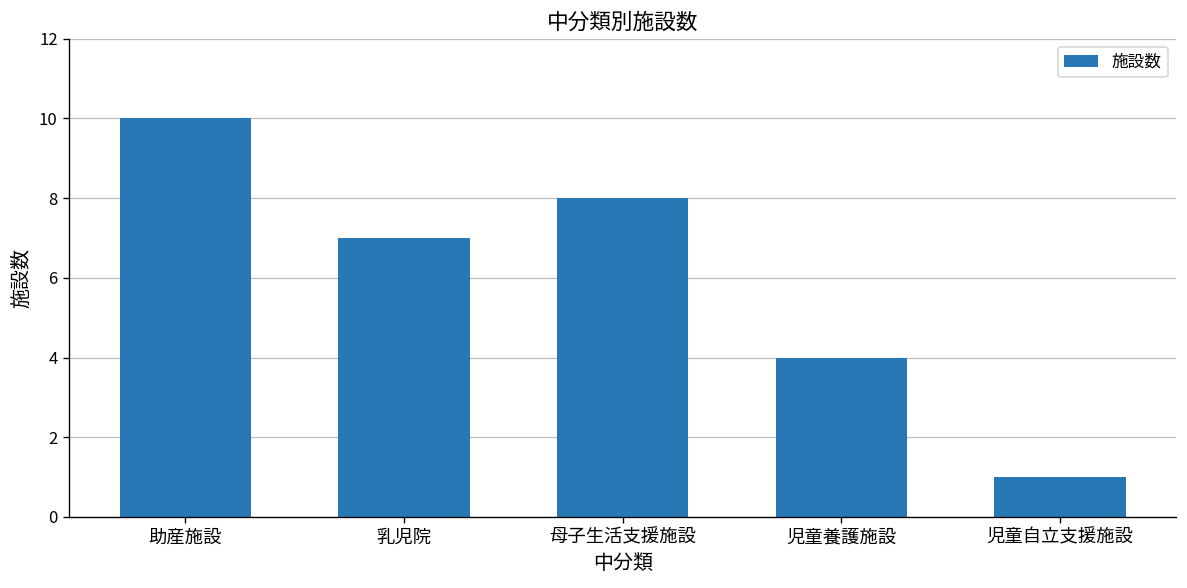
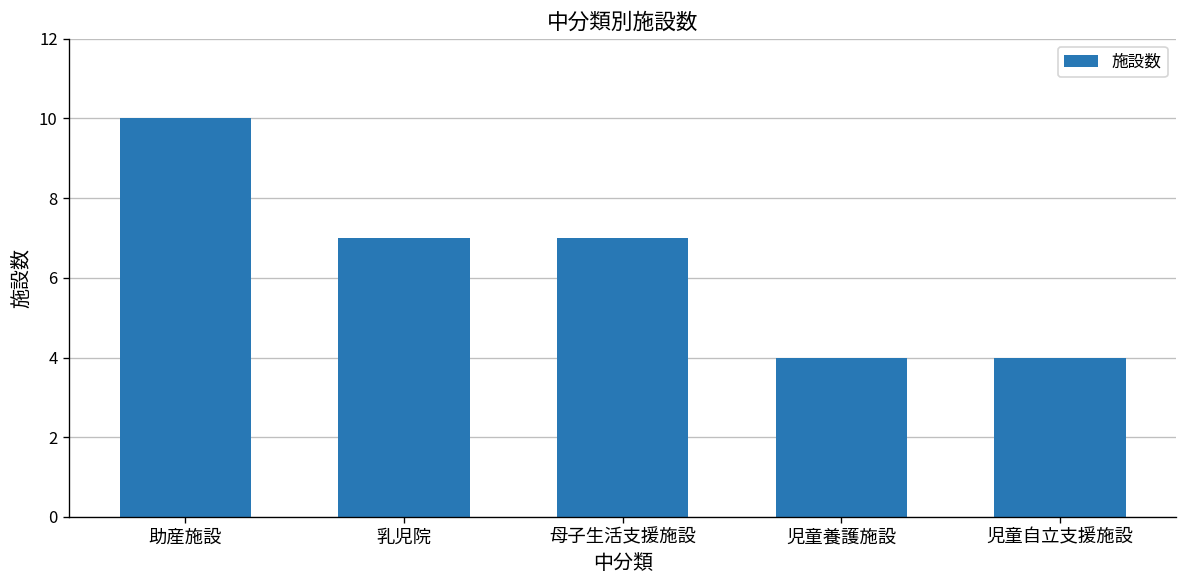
母子生活支援施設: 8 -> 7
児童自立支援施設: 1 -> 4
